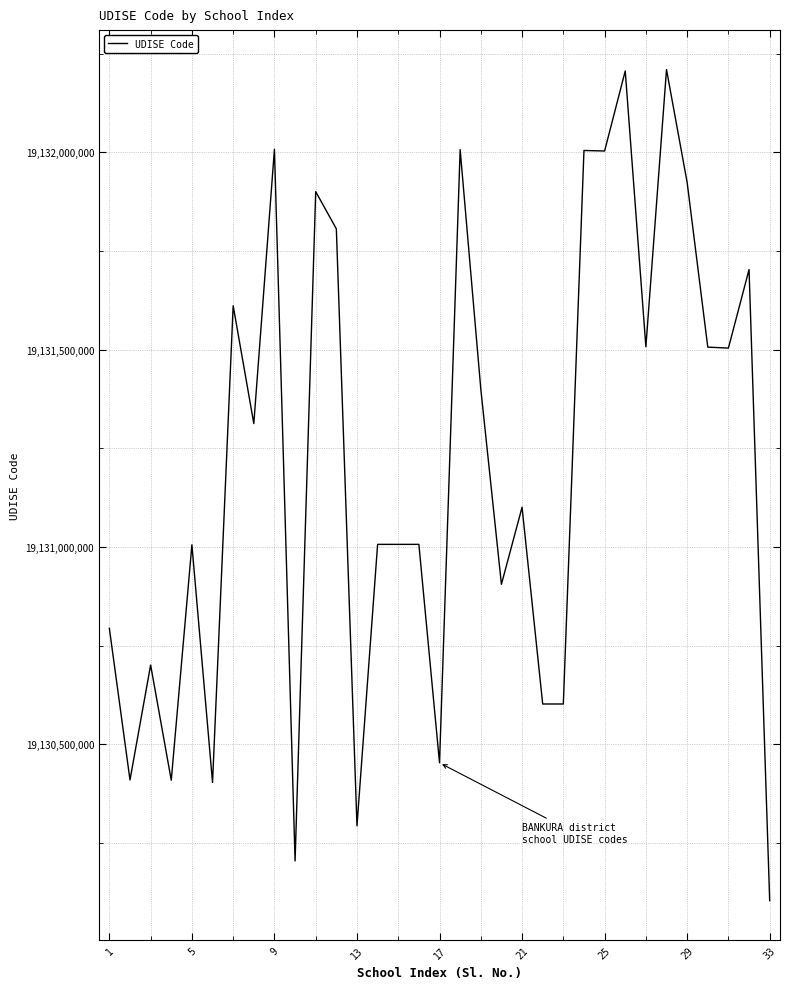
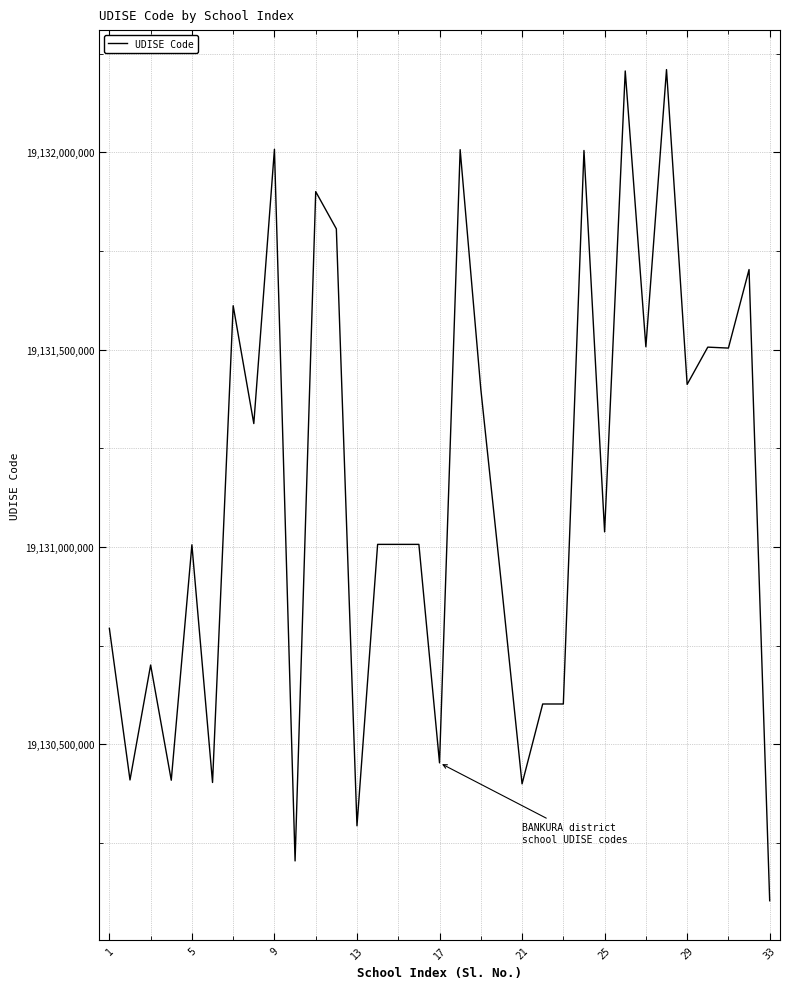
21: 19,131,100,000 -> 19,130,400,000
25: 19,132,000,000 -> 19,131,040,000
29: 19,131,920,000 -> 19,131,410,000
